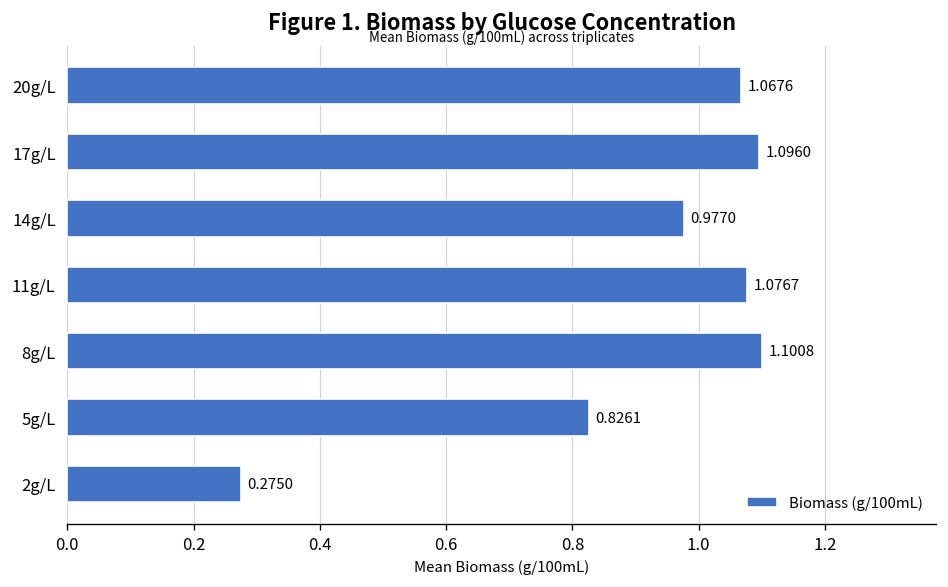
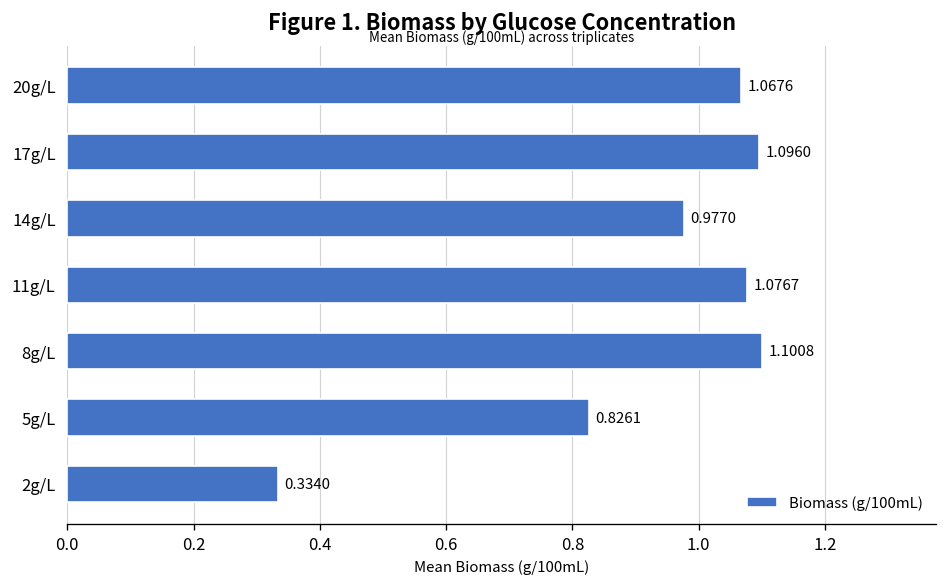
2g/L: 0.2750 -> 0.3340
